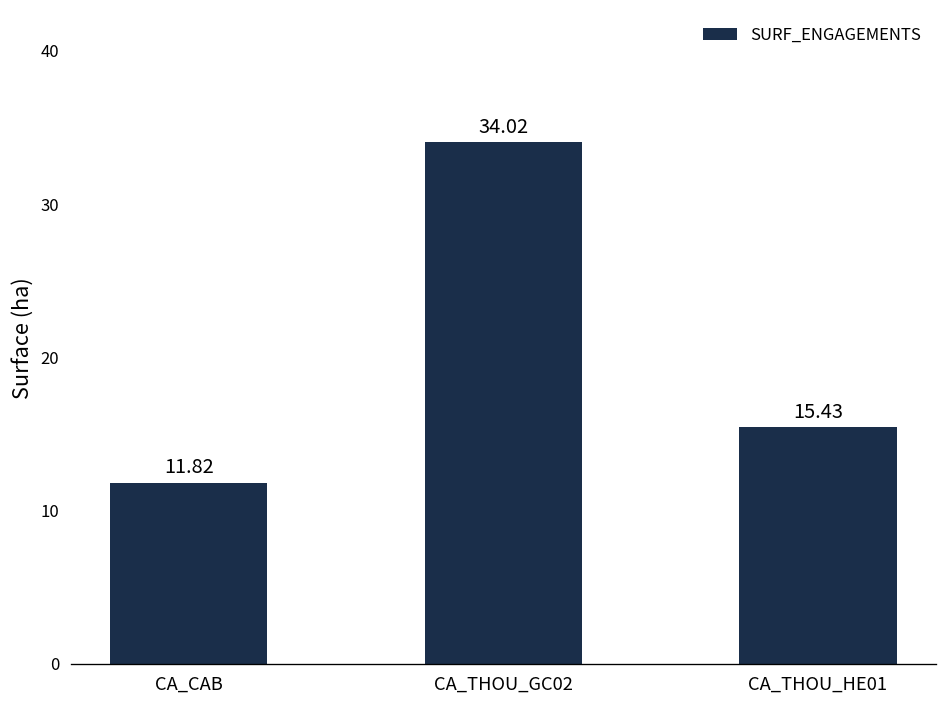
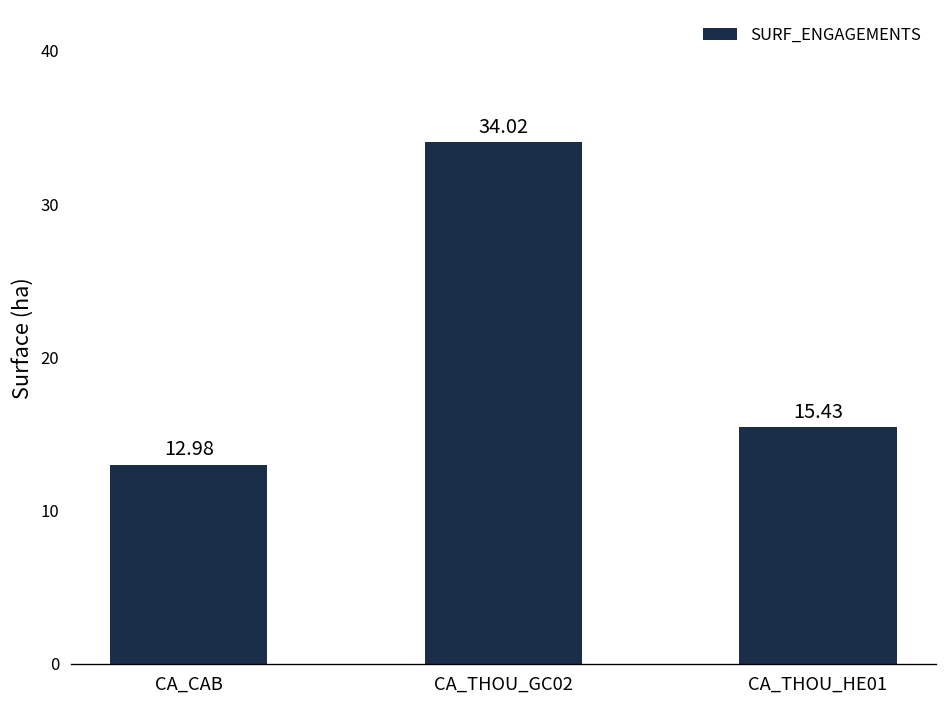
CA_CAB: 11.82 -> 12.98
